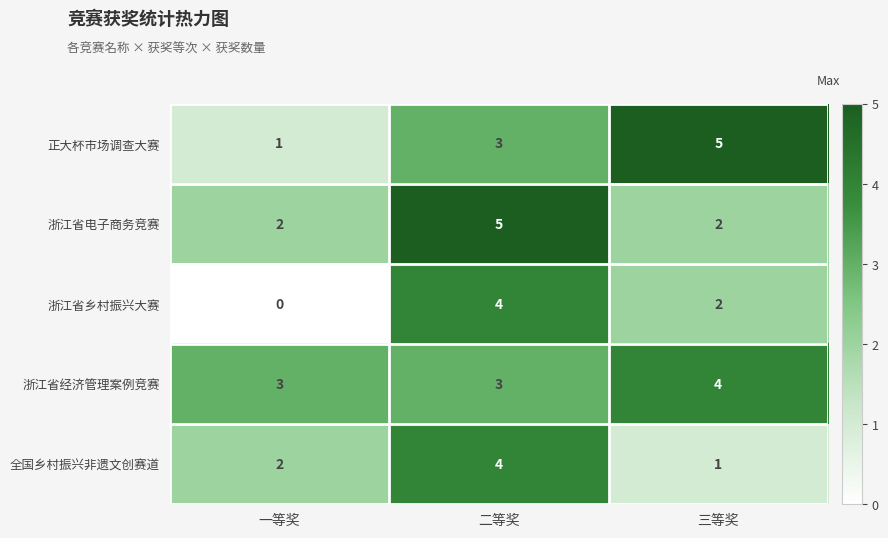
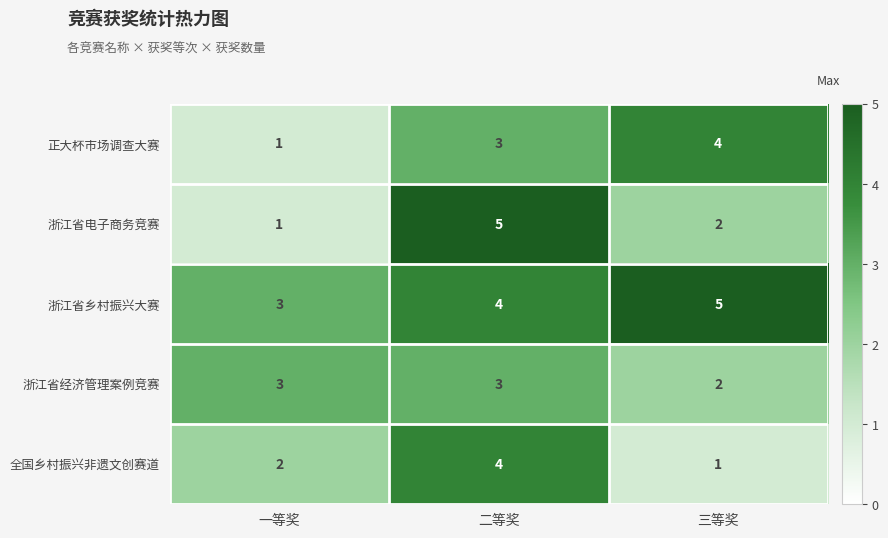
正大杯市场调查大赛, 三等奖: 5 -> 4
浙江省电子商务竞赛, 一等奖: 2 -> 1
浙江省乡村振兴大赛, 一等奖: 0 -> 3
浙江省乡村振兴大赛, 三等奖: 2 -> 5
浙江省经济管理案例竞赛, 三等奖: 4 -> 2
